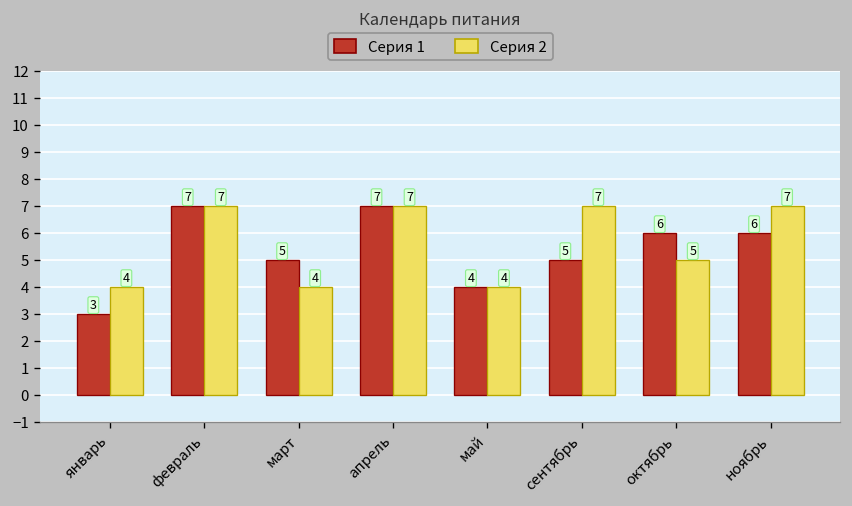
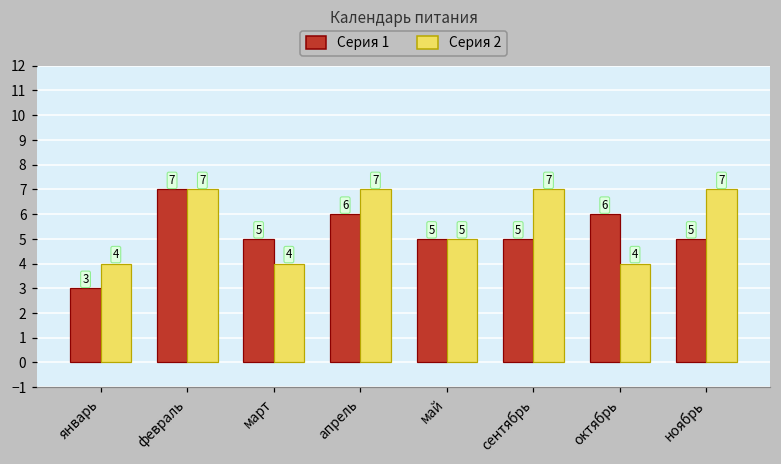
Серия 1, апрель: 7 -> 6
Серия 1, май: 4 -> 5
Серия 2, май: 4 -> 5
Серия 2, октябрь: 5 -> 4
Серия 1, ноябрь: 6 -> 5
